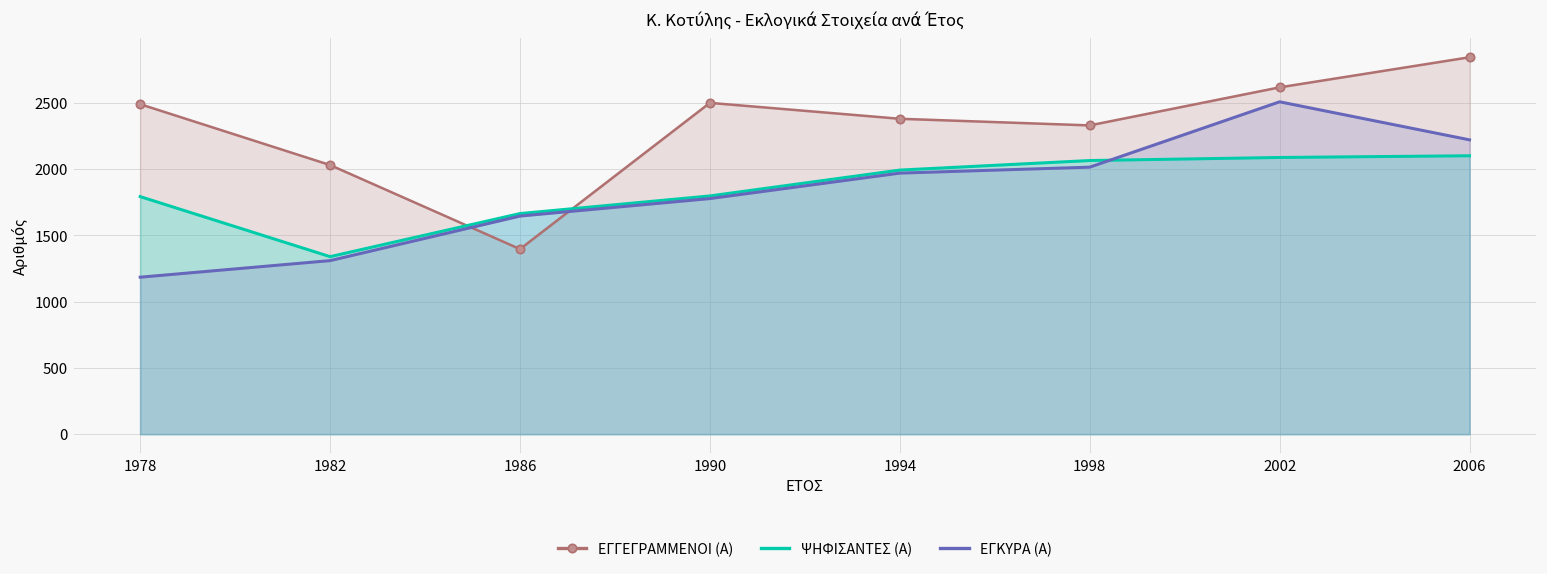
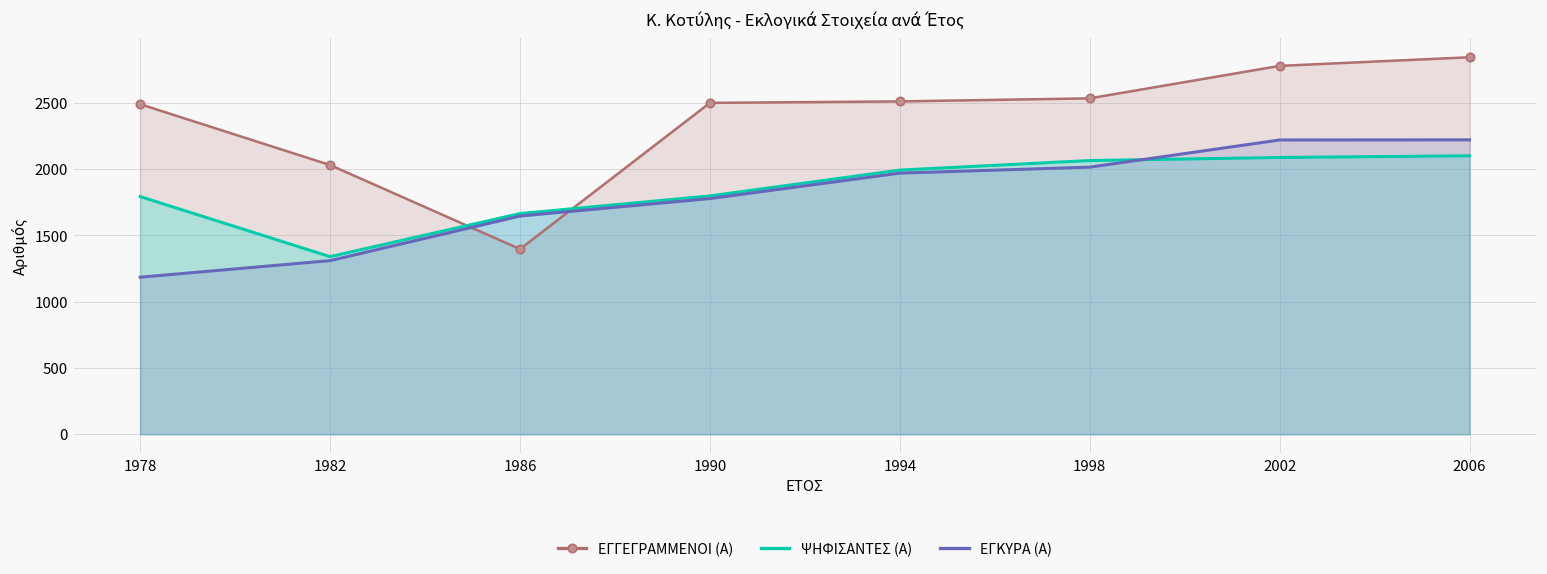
ΕΓΓΕΓΡΑΜΜΕΝΟΙ (Α), 1994: 2380 -> 2510
ΕΓΓΕΓΡΑΜΜΕΝΟΙ (Α), 1998: 2330 -> 2530
ΕΓΓΕΓΡΑΜΜΕΝΟΙ (Α), 2002: 2620 -> 2780
ΕΓΚΥΡΑ (Α), 2002: 2510 -> 2220
